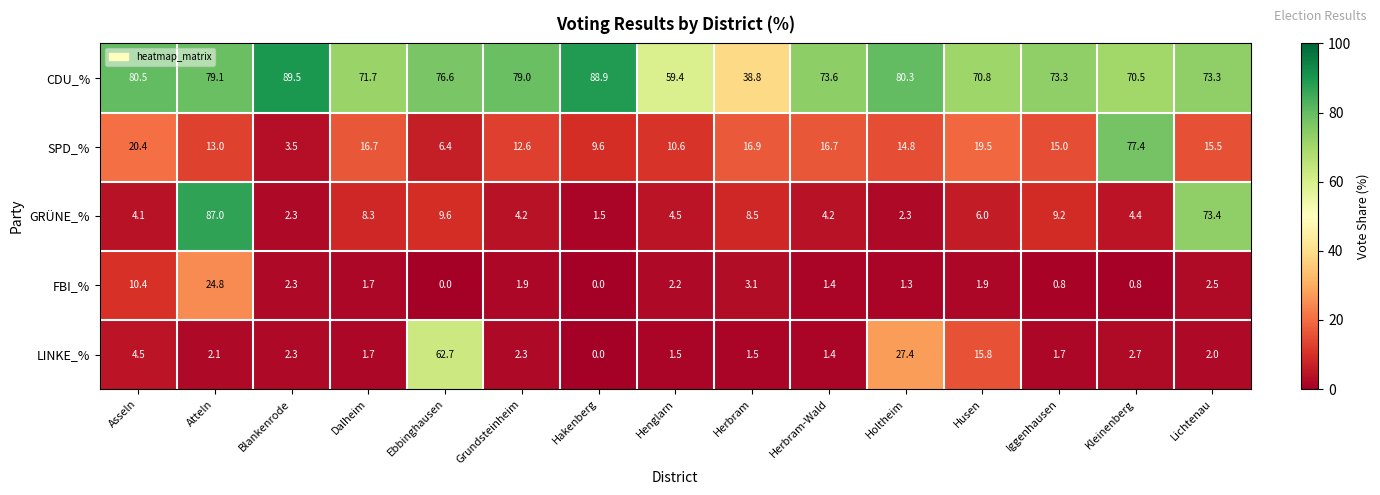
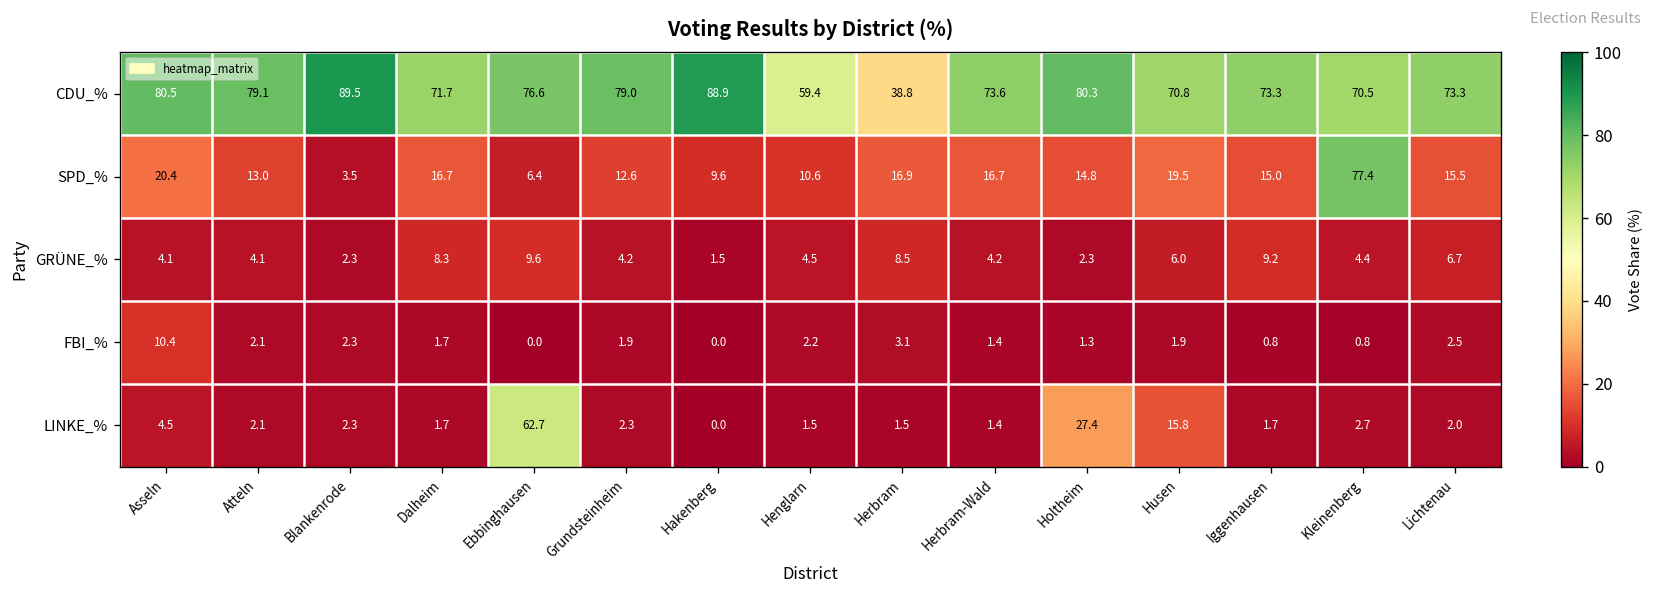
GRÜNE_%, Atteln: 87.0 -> 4.1
GRÜNE_%, Lichtenau: 73.4 -> 6.7
FBI_%, Atteln: 24.8 -> 2.1
